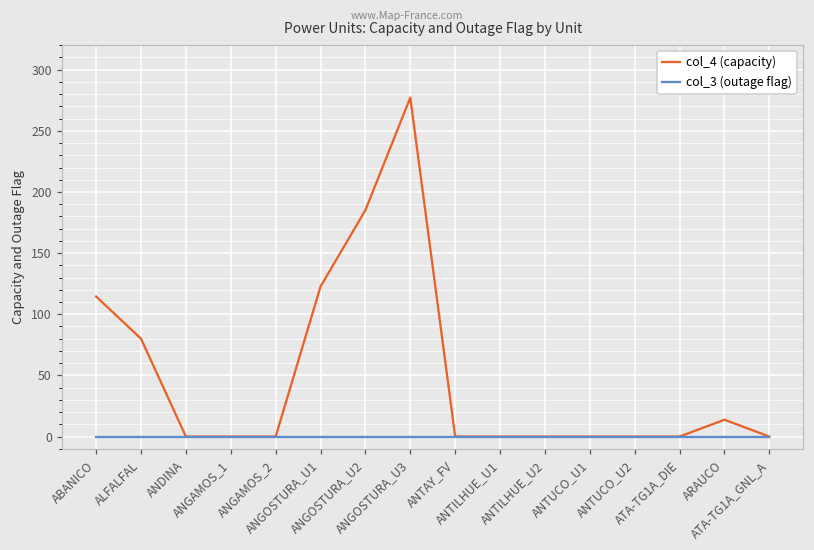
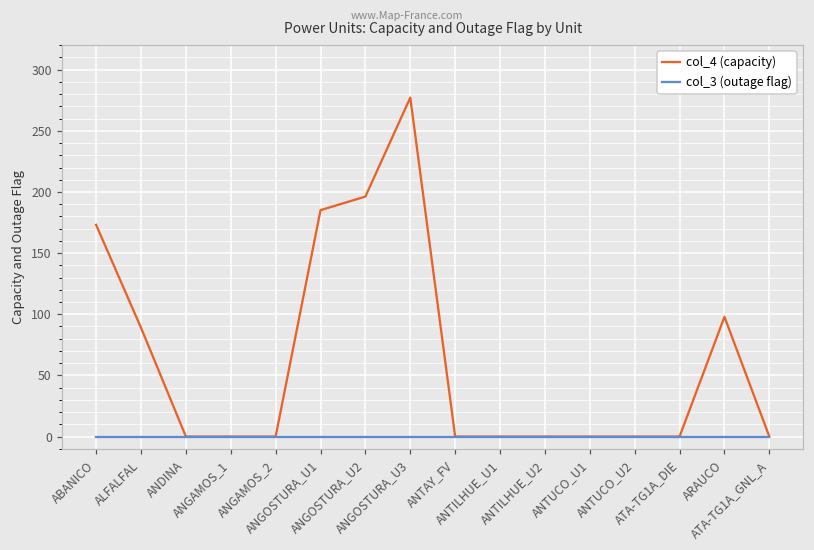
col_4 (capacity), ABANICO: 115 -> 173
col_4 (capacity), ALFALFAL: 80 -> 89
col_4 (capacity), ANGOSTURA_U1: 123 -> 185
col_4 (capacity), ANGOSTURA_U2: 185 -> 196
col_4 (capacity), ARAUCO: 14 -> 98
